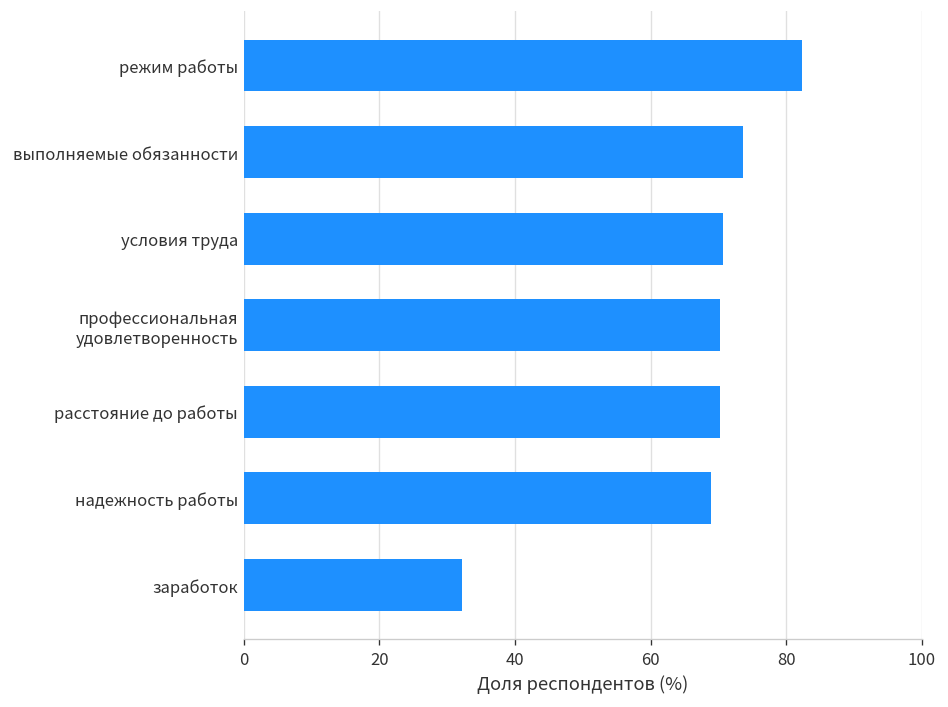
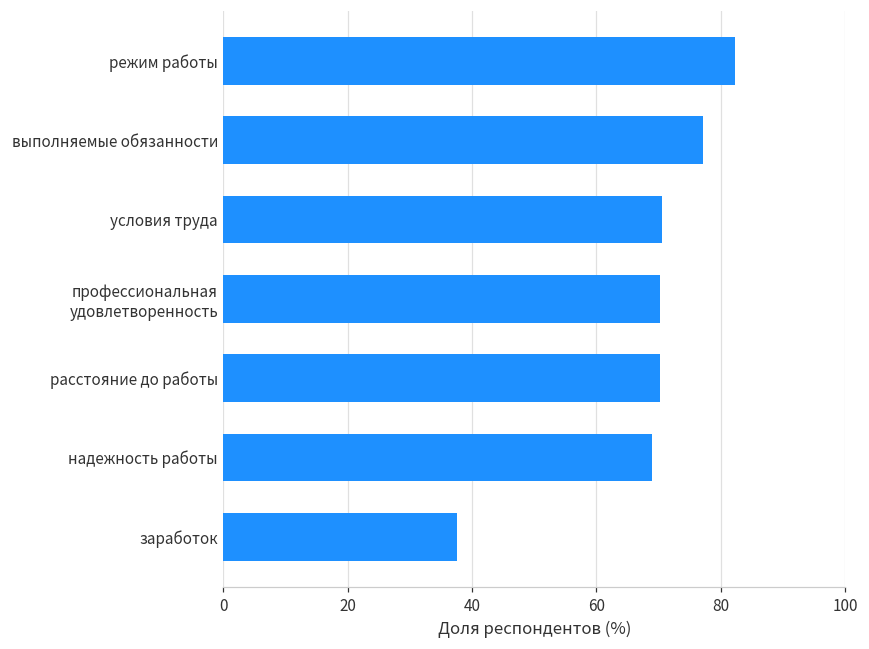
выполняемые обязанности: 74 -> 77
заработок: 32 -> 38
